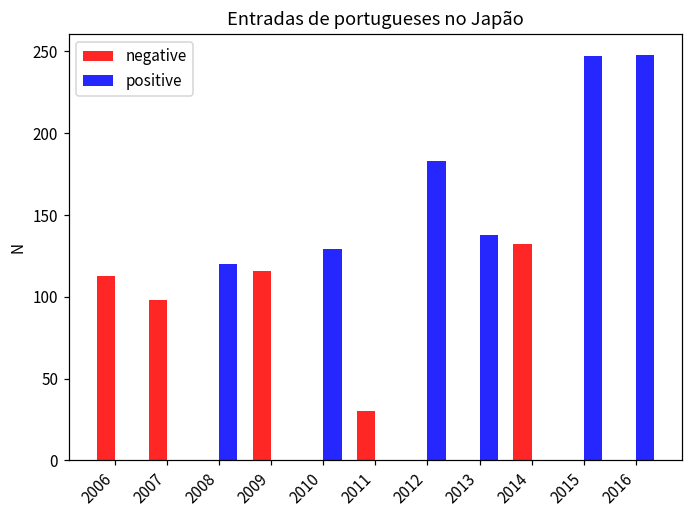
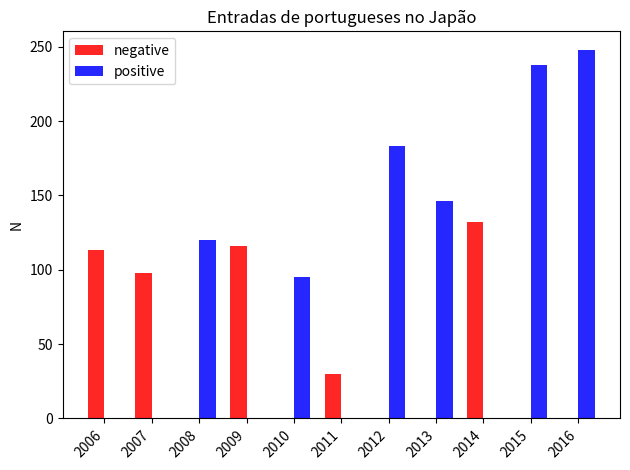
positive, 2010: 129 -> 95
positive, 2013: 138 -> 146
positive, 2015: 247 -> 238
